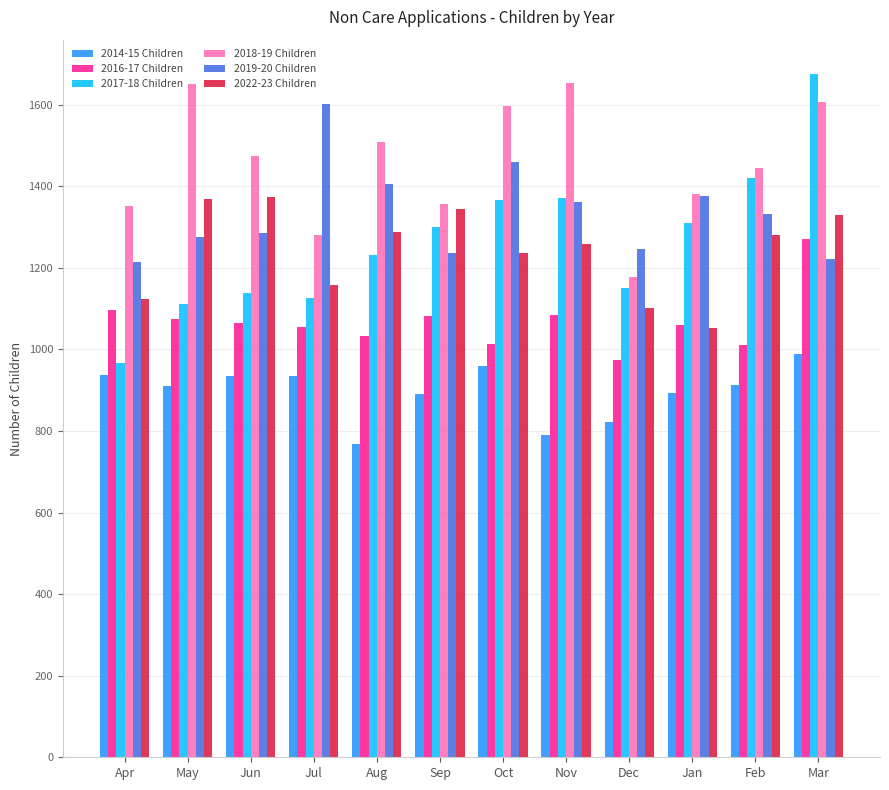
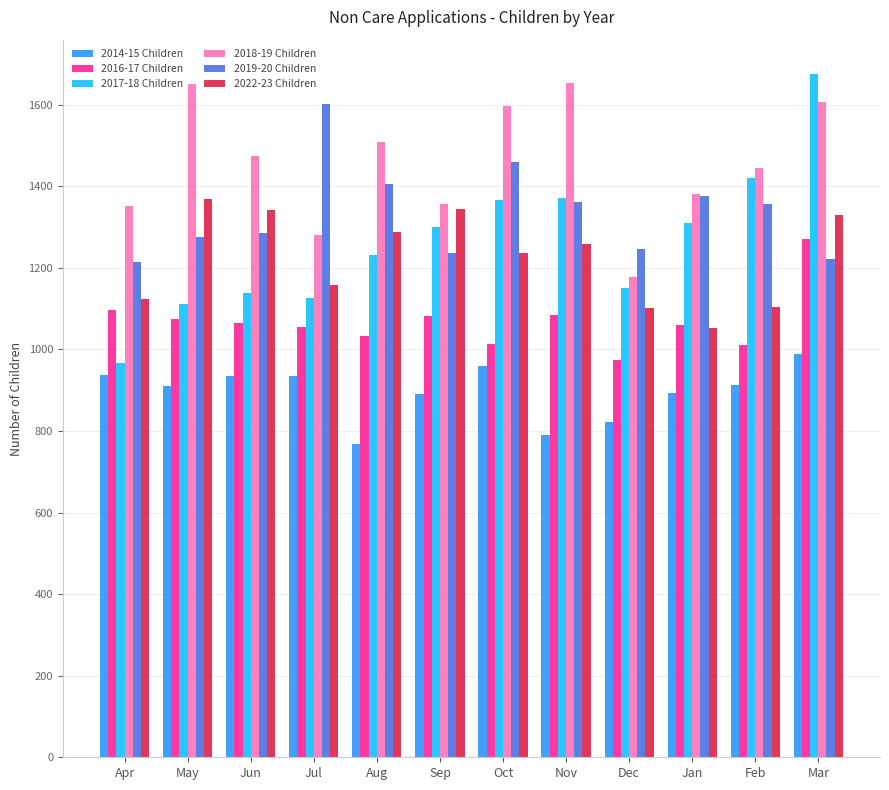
2022-23 Children, Jun: 1370 -> 1340
2019-20 Children, Feb: 1330 -> 1360
2022-23 Children, Feb: 1280 -> 1100
